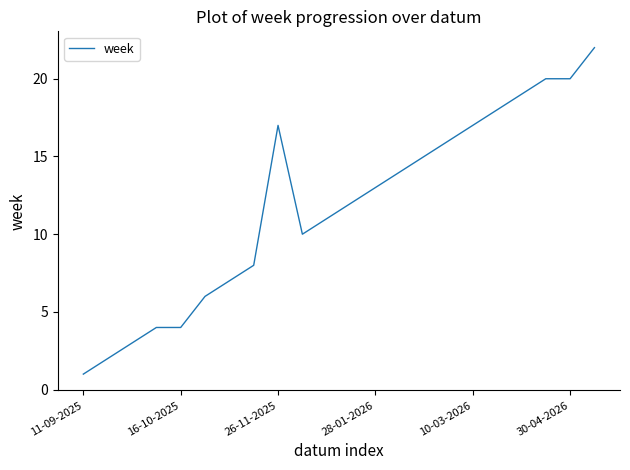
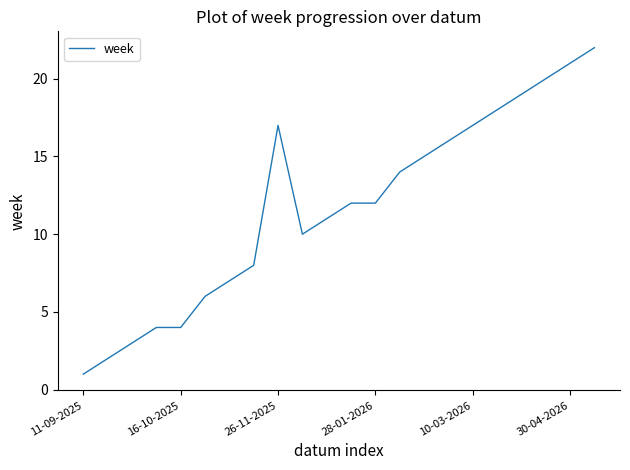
28-01-2026: 13 -> 12
30-04-2026: 20 -> 21
